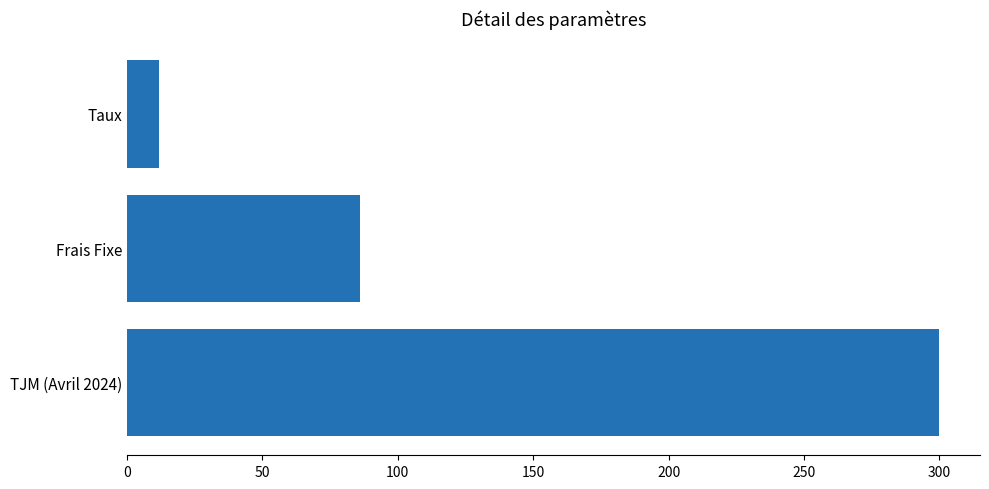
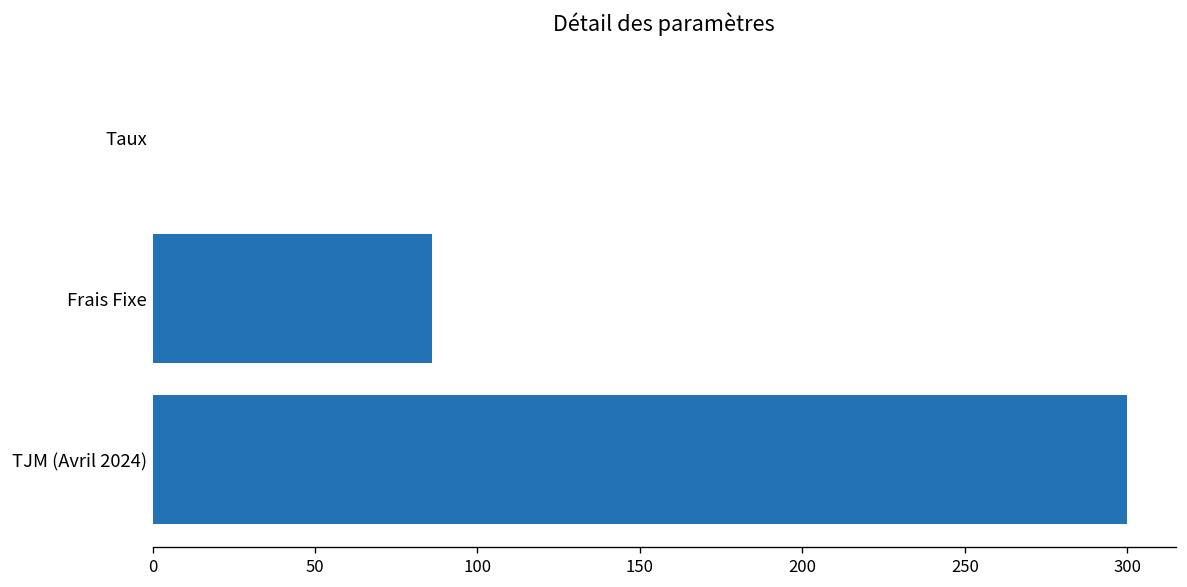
Taux: 12 -> 0
